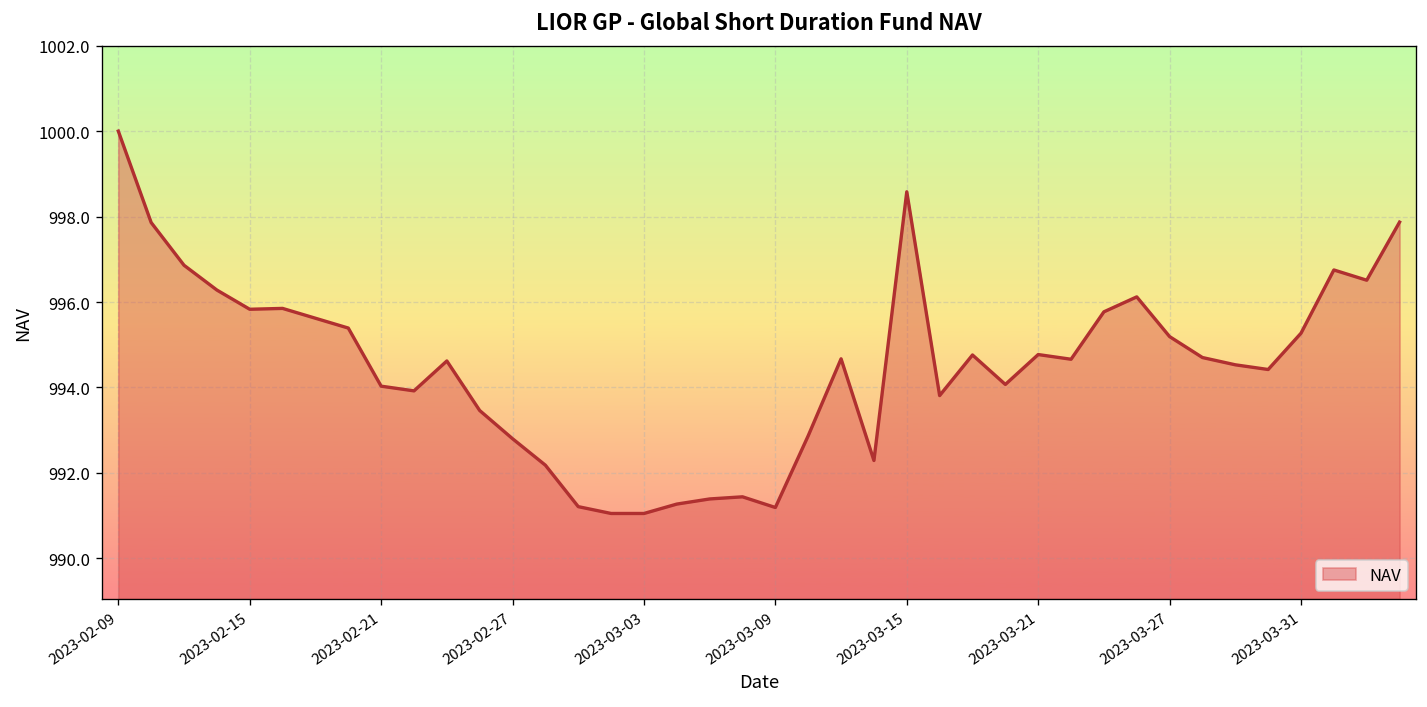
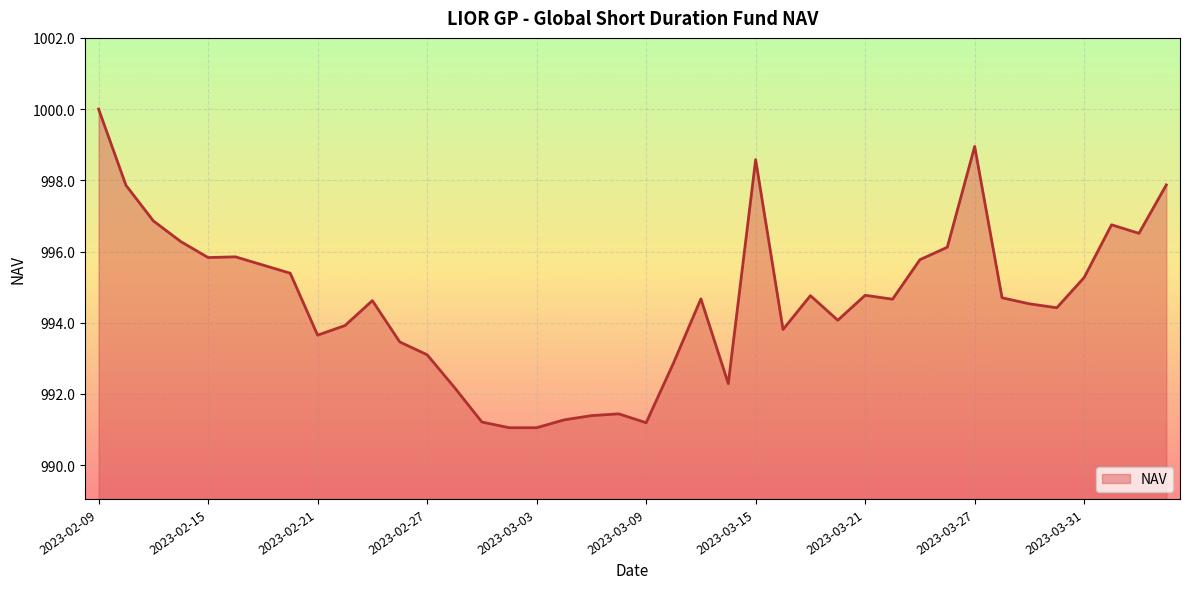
2023-02-21: 994.0 -> 993.7
2023-02-27: 992.8 -> 993.1
2023-03-27: 995.2 -> 999.0
